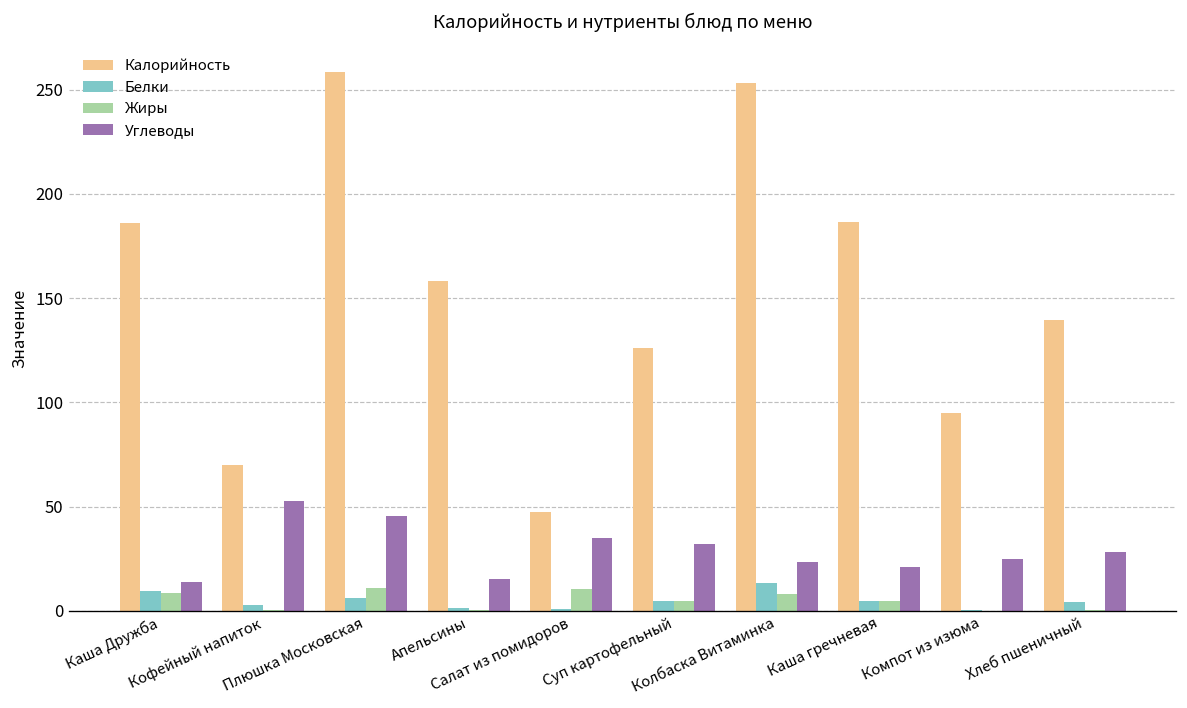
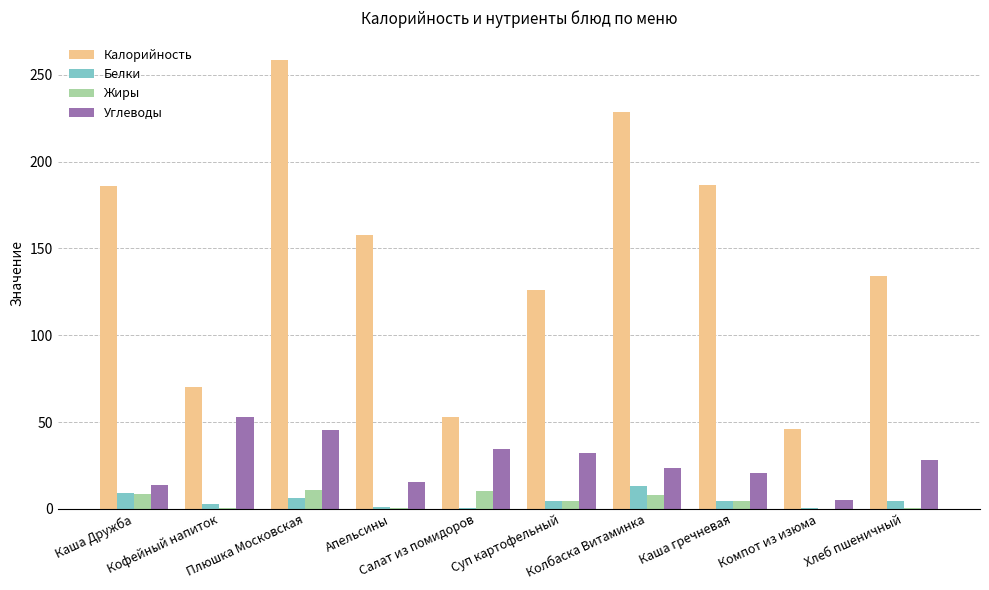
Калорийность, Салат из помидоров: 47 -> 53
Калорийность, Колбаска Витаминка: 253 -> 229
Калорийность, Компот из изюма: 95 -> 46
Углеводы, Компот из изюма: 25 -> 5
Калорийность, Хлеб пшеничный: 140 -> 134
